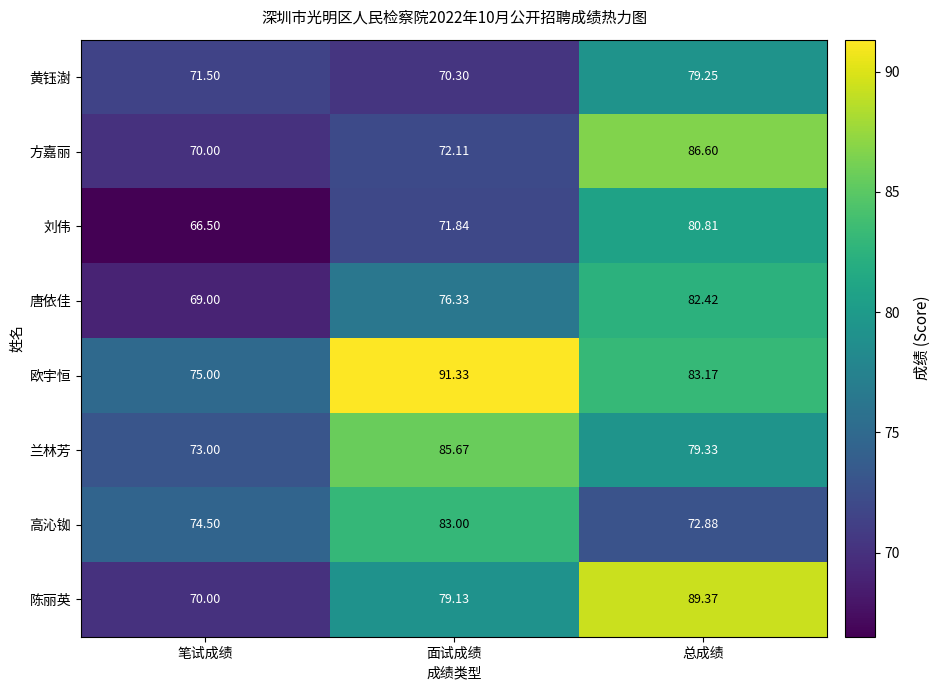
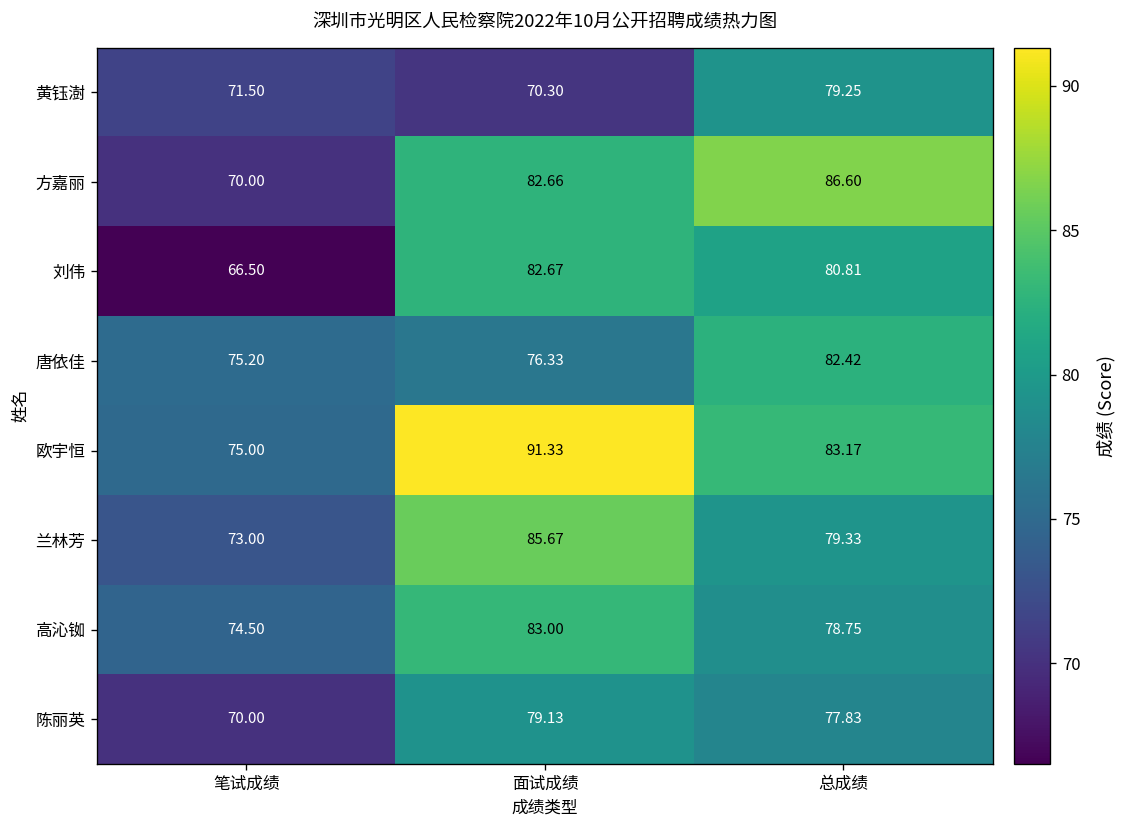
方嘉丽, 面试成绩: 72.11 -> 82.66
刘伟, 面试成绩: 71.84 -> 82.67
唐依佳, 笔试成绩: 69.00 -> 75.20
高沁铷, 总成绩: 72.88 -> 78.75
陈丽英, 总成绩: 89.37 -> 77.83
